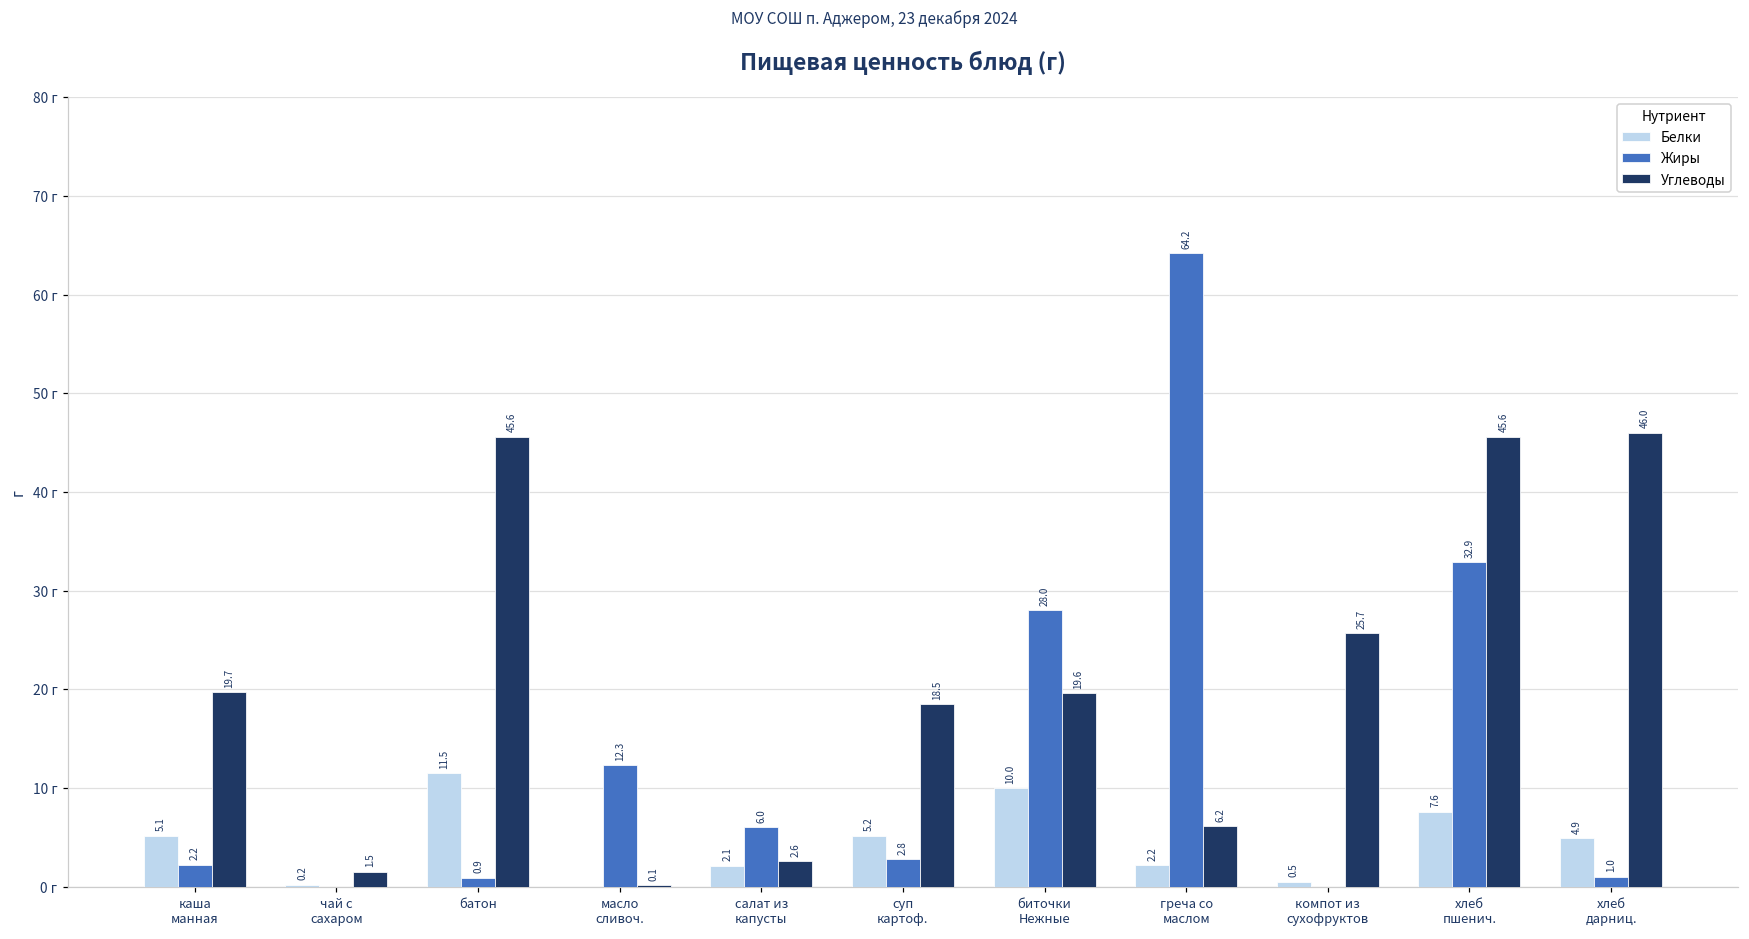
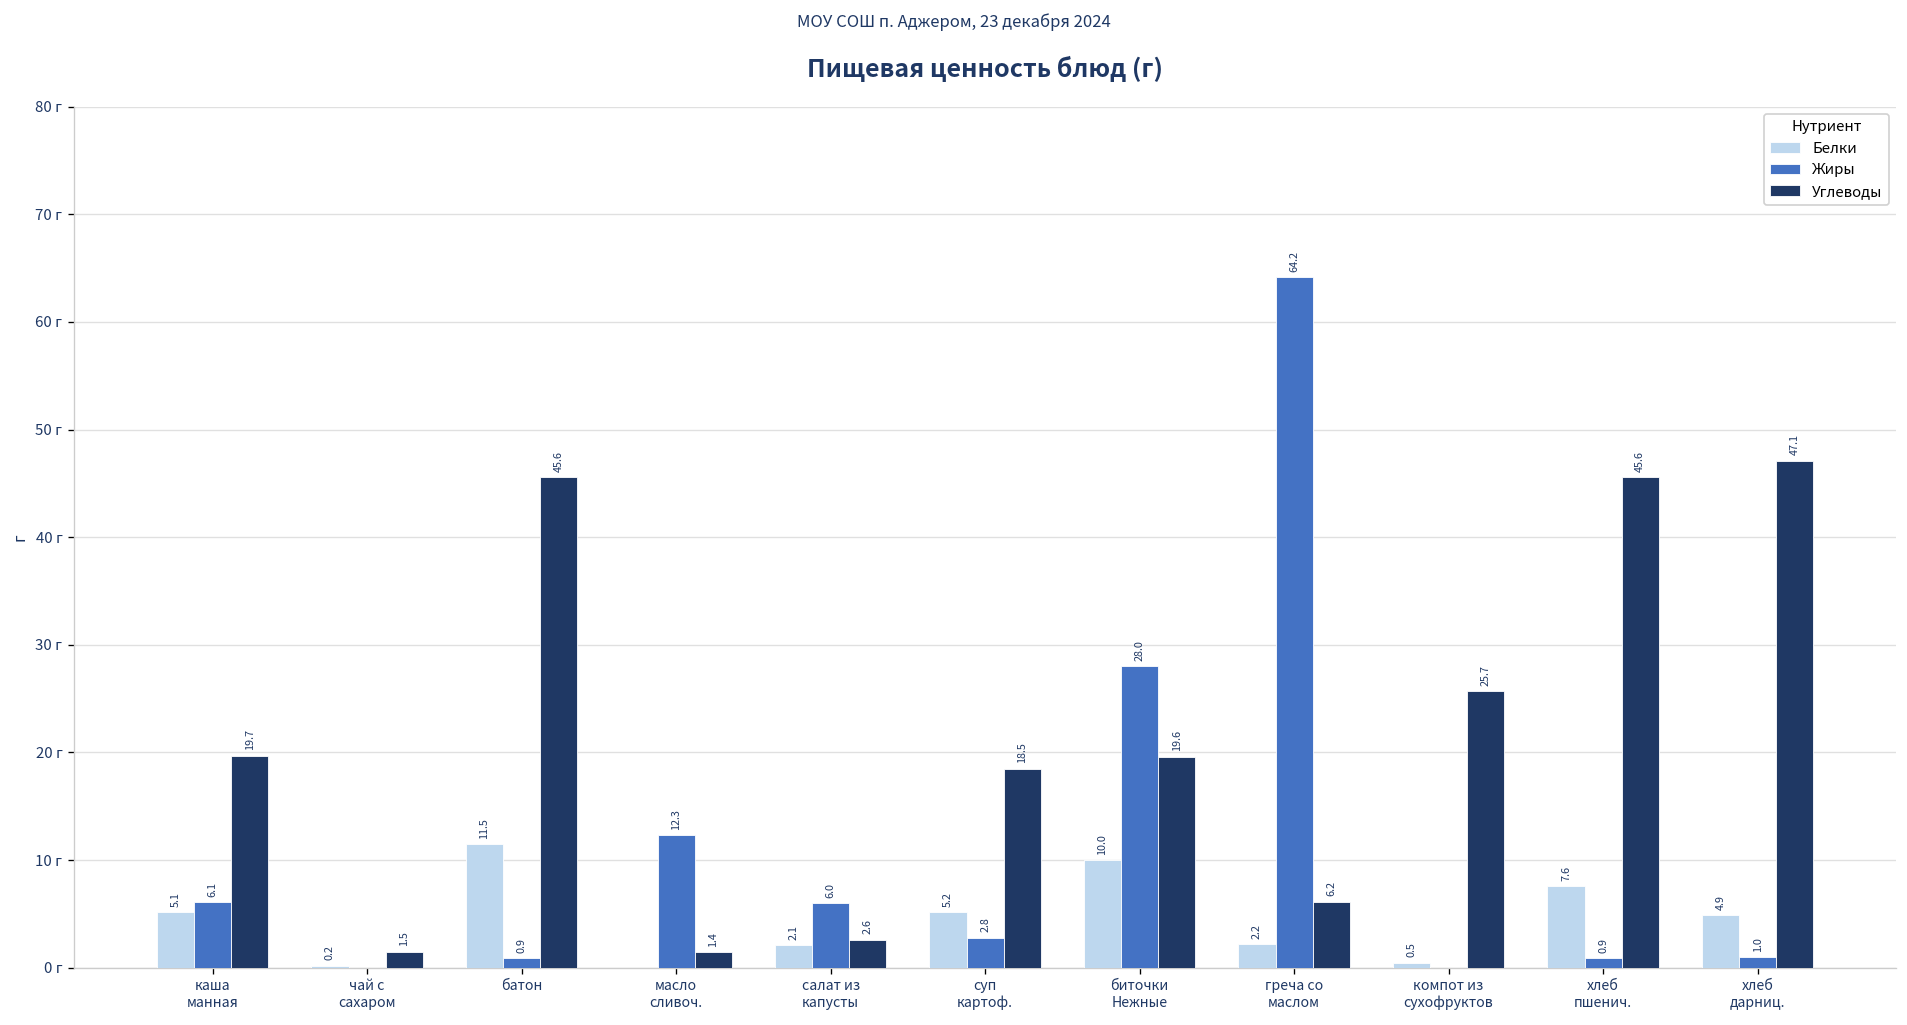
Жиры, каша манная: 2.2 -> 6.1
Углеводы, масло сливоч.: 0.1 -> 1.4
Жиры, хлеб пшенич.: 32.9 -> 0.9
Углеводы, хлеб дарниц.: 46.0 -> 47.1
